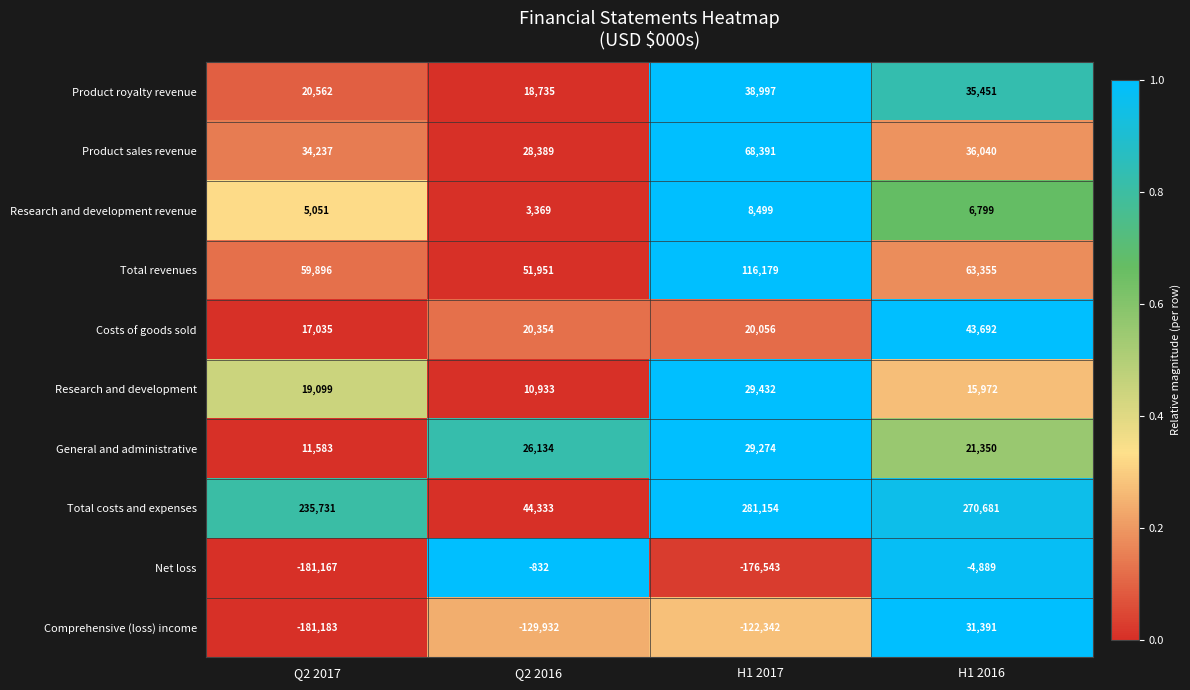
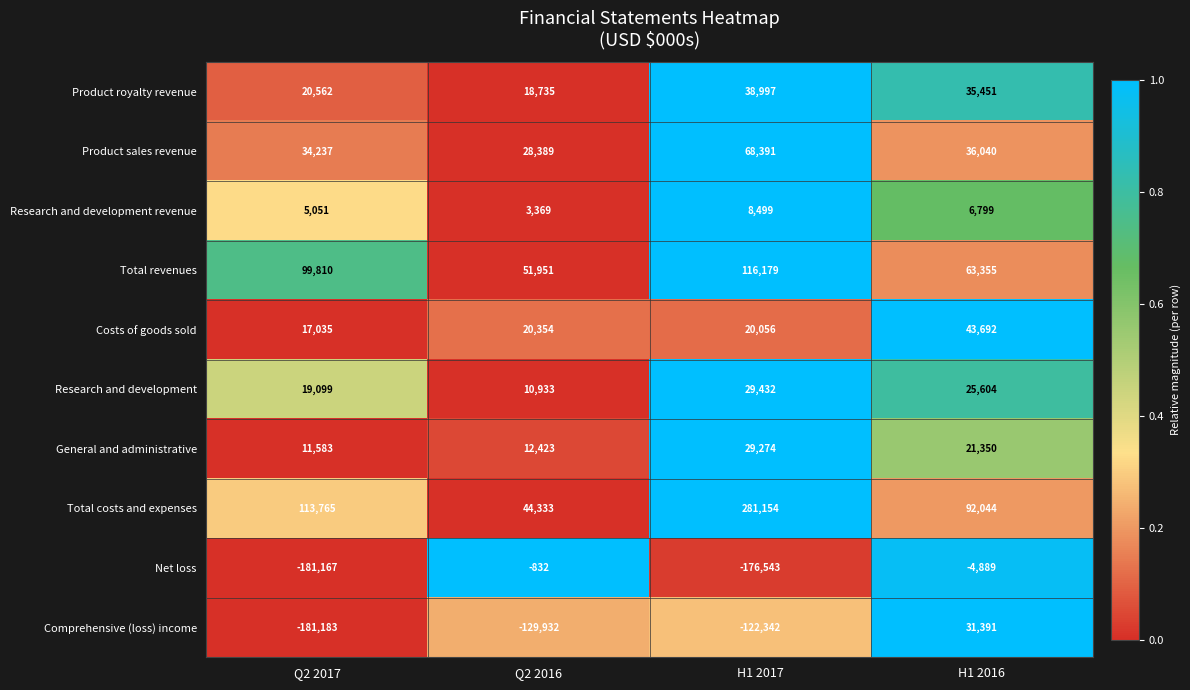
Total revenues, Q2 2017: 59,896 -> 99,810
Research and development, H1 2016: 15,972 -> 25,604
General and administrative, Q2 2016: 26,134 -> 12,423
Total costs and expenses, Q2 2017: 235,731 -> 113,765
Total costs and expenses, H1 2016: 270,681 -> 92,044
